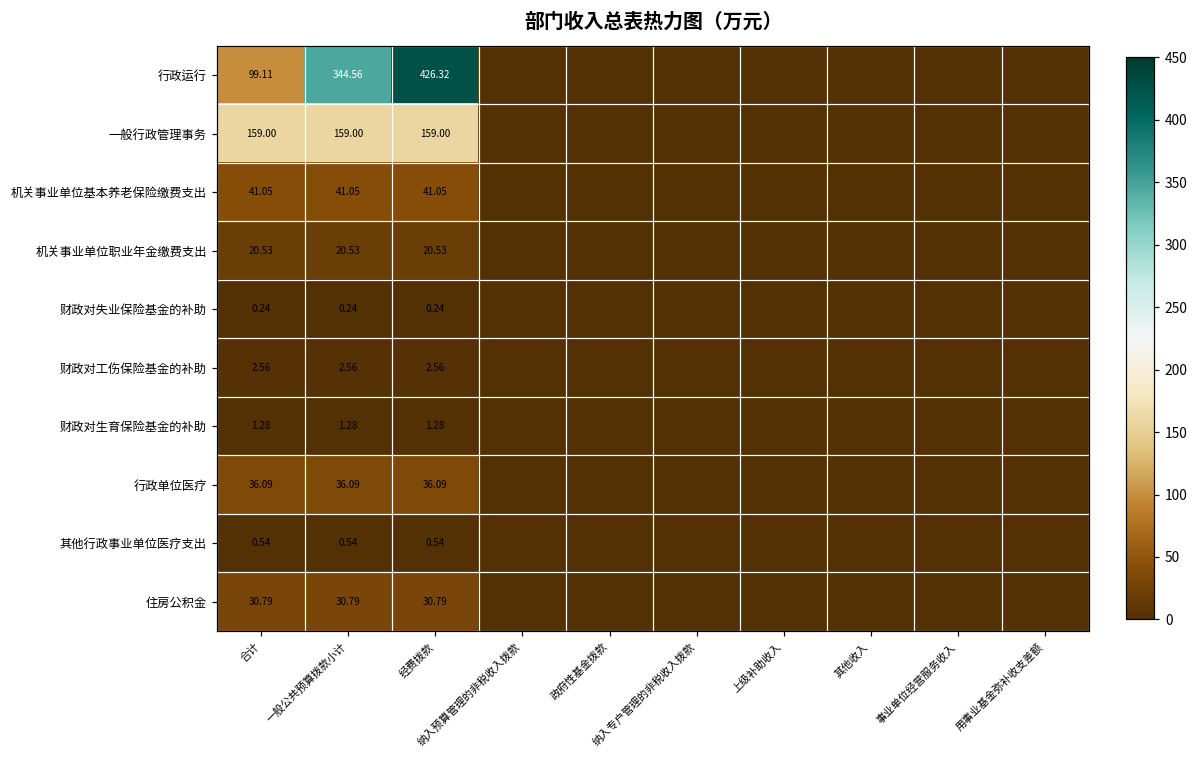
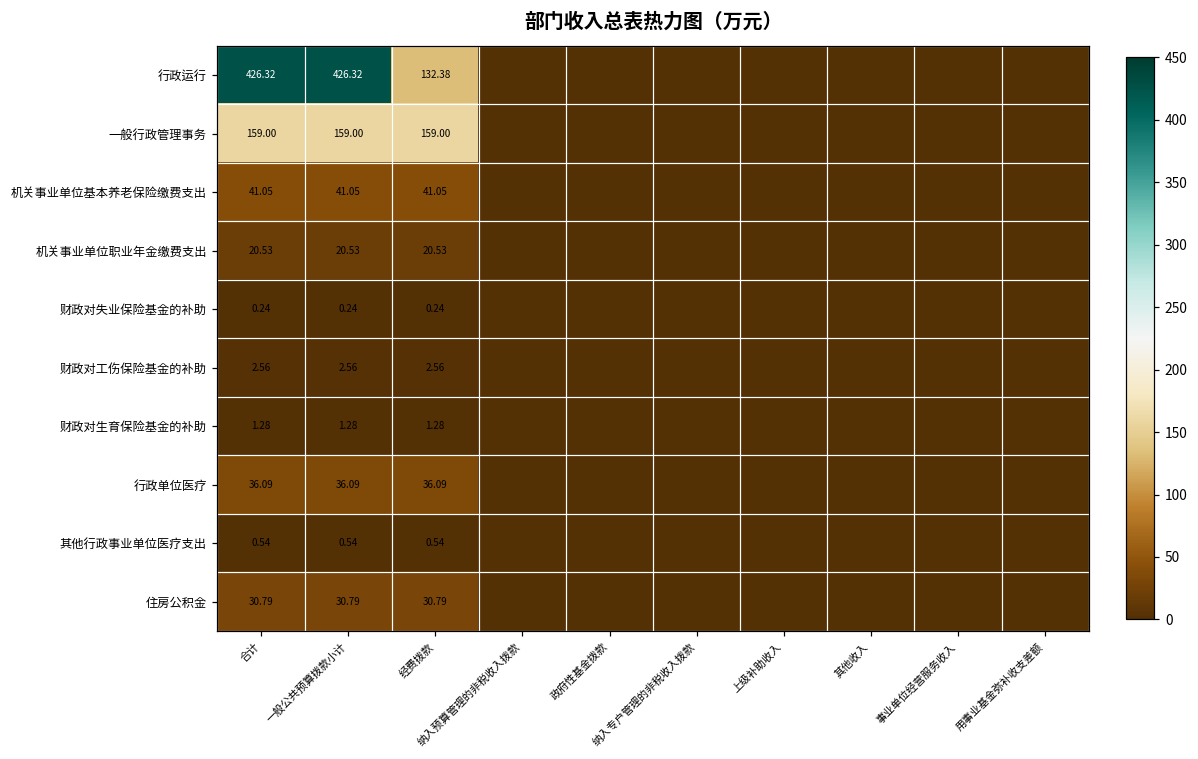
行政运行, 合计: 99.11 -> 426.32
行政运行, 一般公共预算拨款小计: 344.56 -> 426.32
行政运行, 经费拨款: 426.32 -> 132.38
